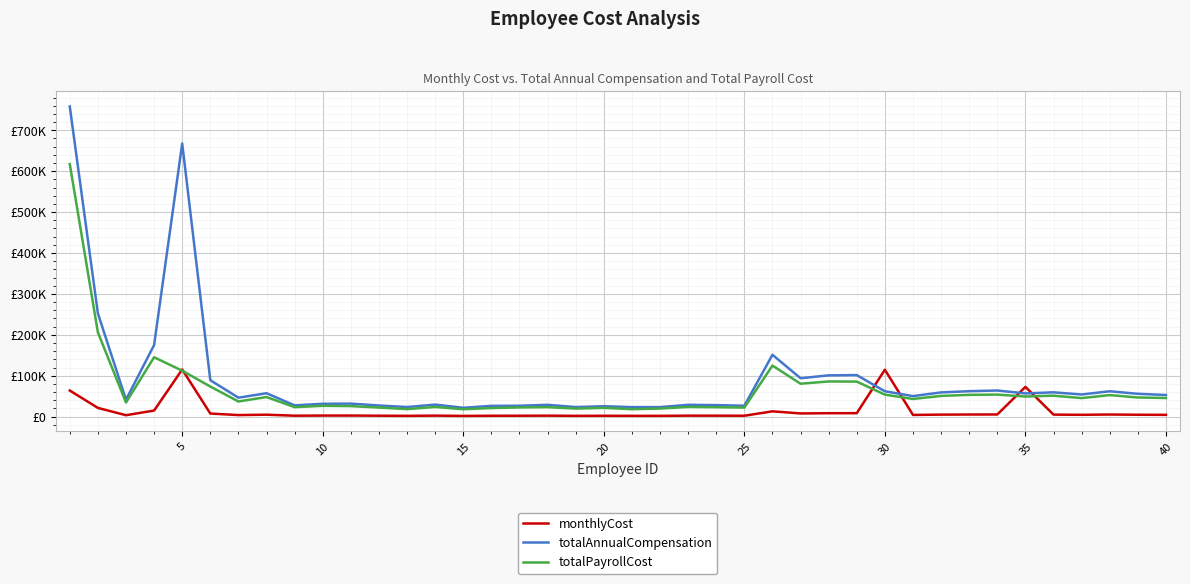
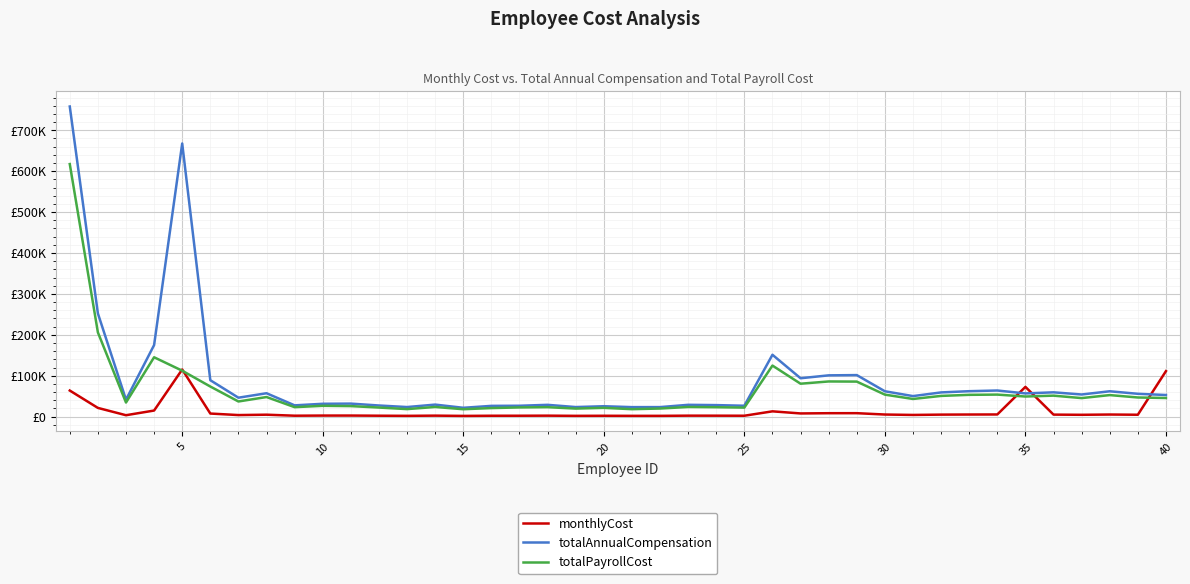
monthlyCost, 30: £110000 -> £10000
monthlyCost, 40: £0 -> £110000
